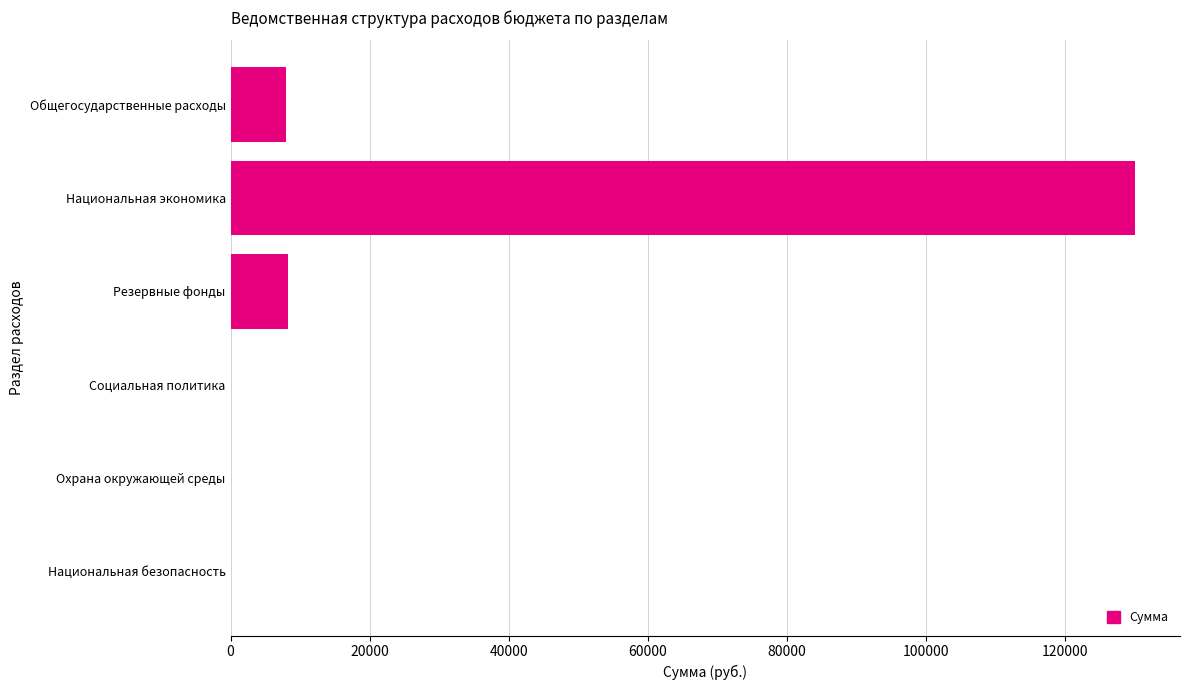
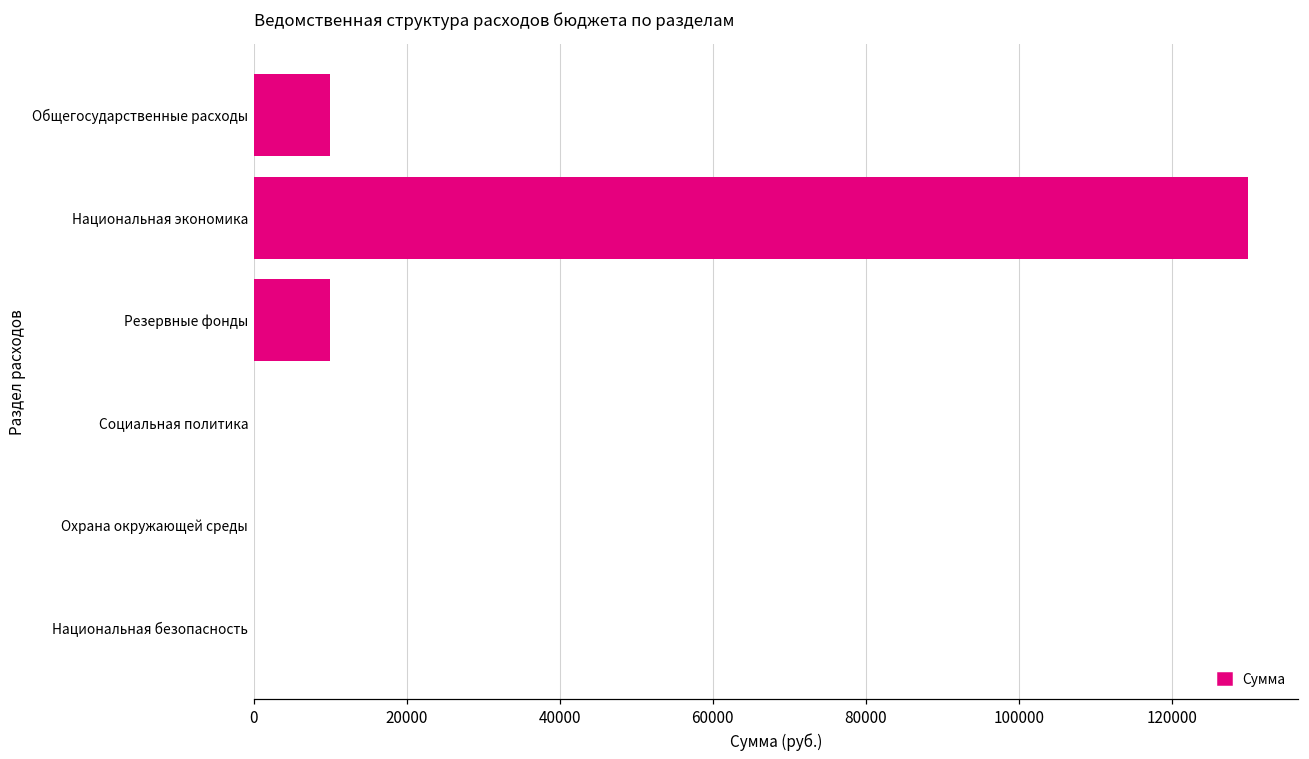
Общегосударственные расходы: 8000 -> 10000
Резервные фонды: 8000 -> 10000
